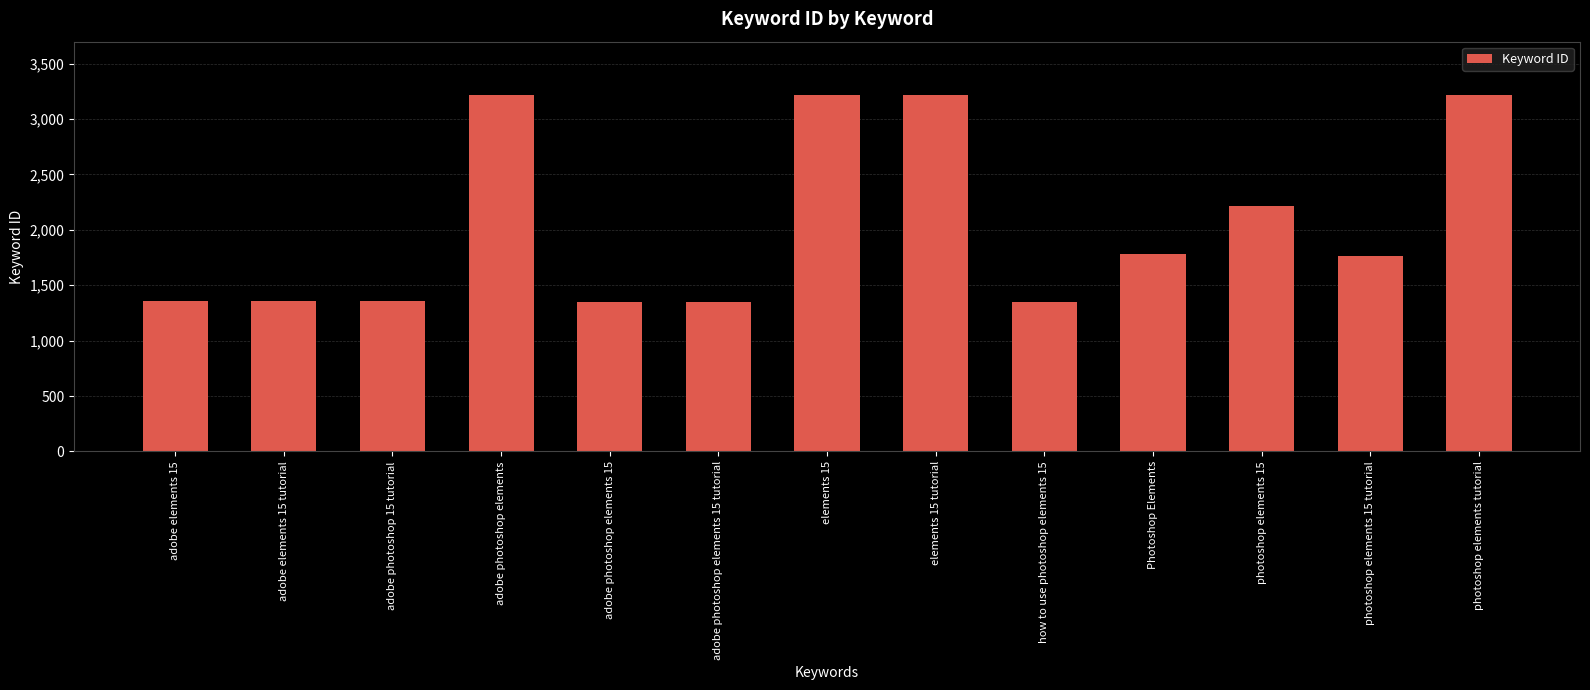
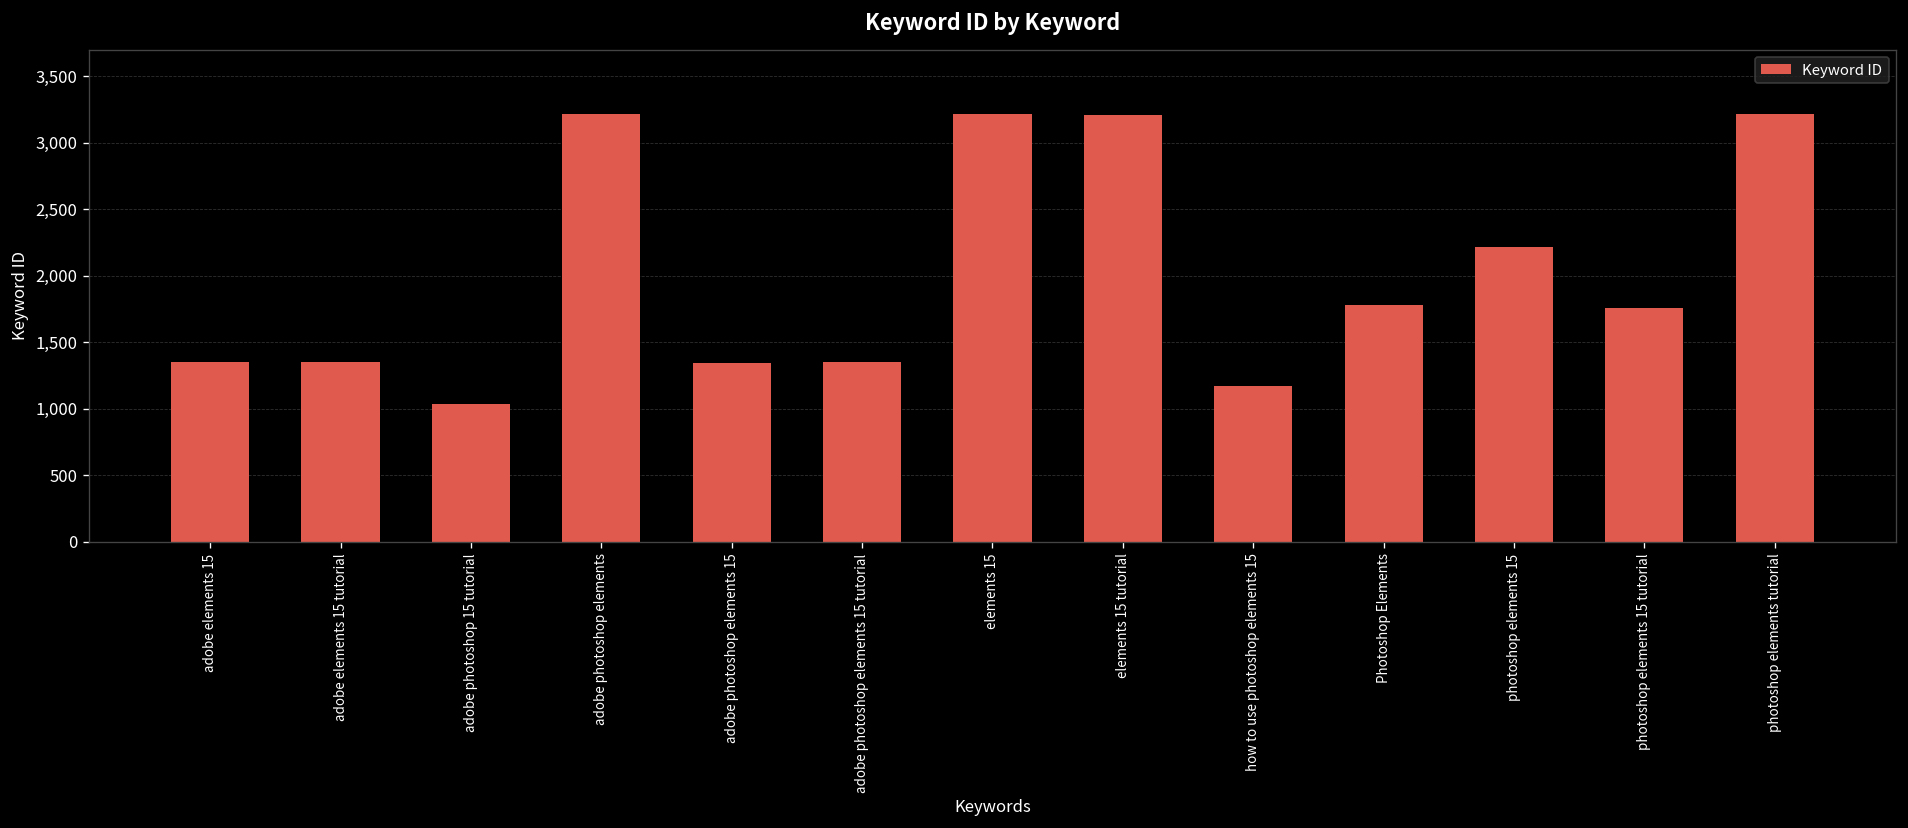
adobe photoshop 15 tutorial: 1,360 -> 1,030
how to use photoshop elements 15: 1,350 -> 1,180
